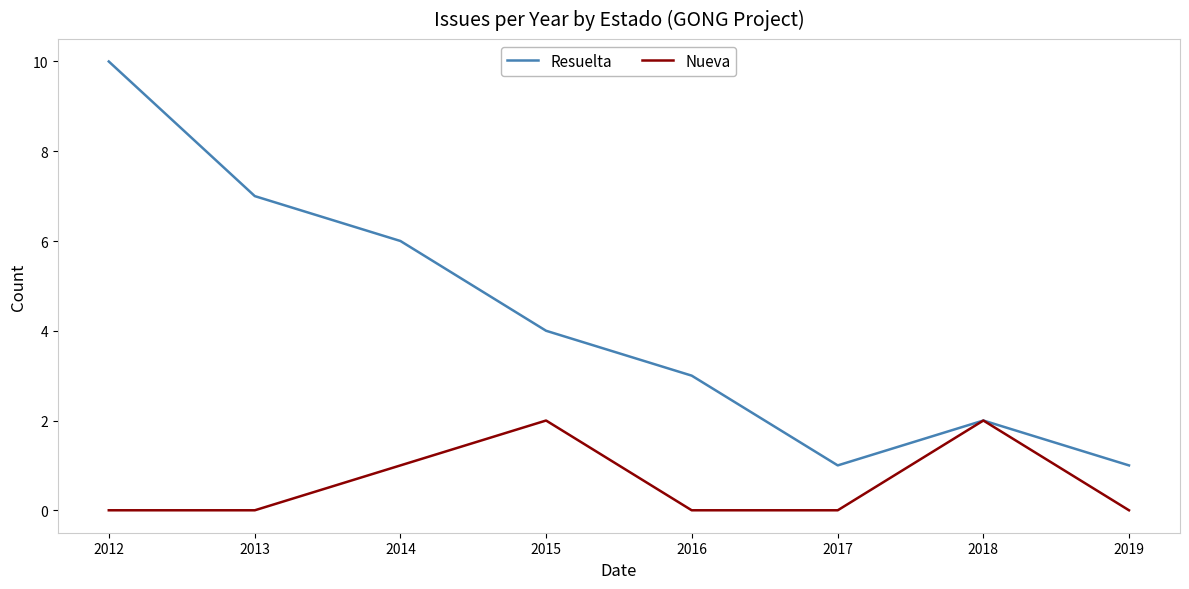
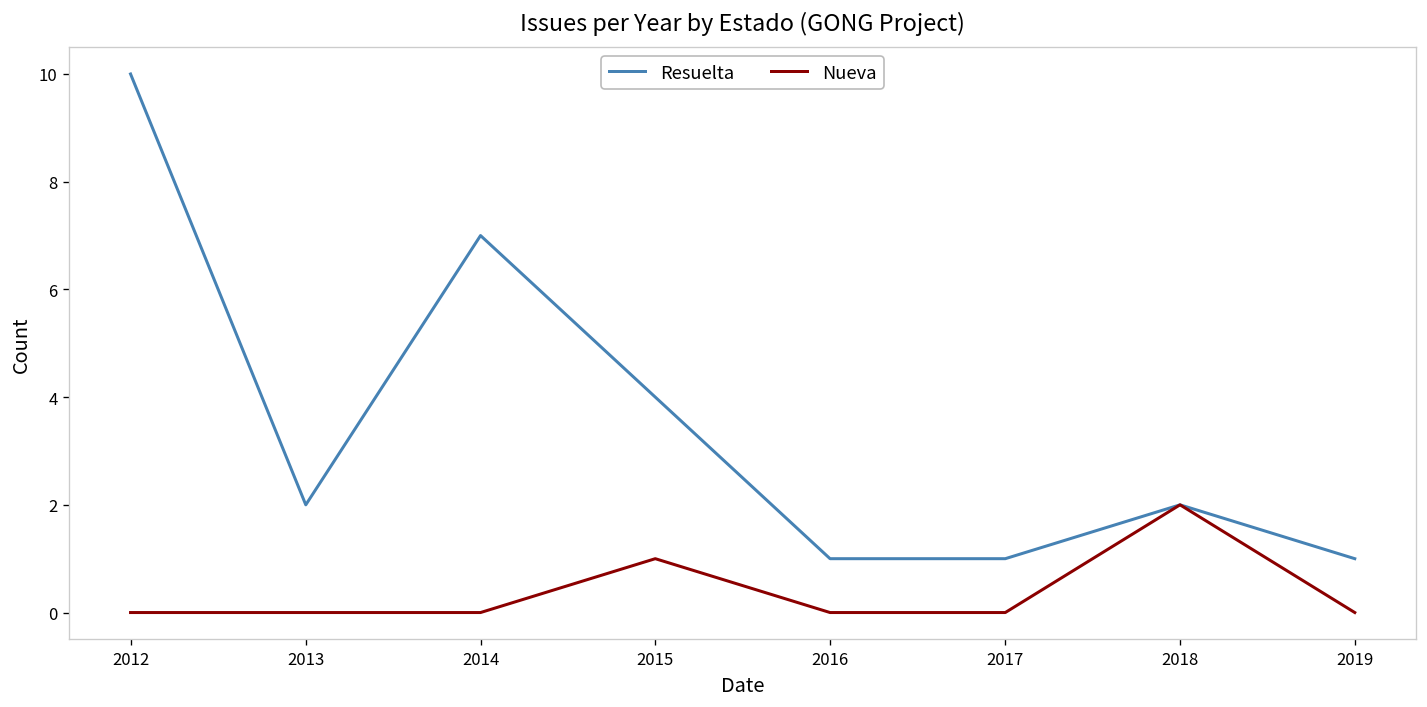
Resuelta, 2013: 7 -> 2
Resuelta, 2014: 6 -> 7
Nueva, 2014: 1 -> 0
Nueva, 2015: 2 -> 1
Resuelta, 2016: 3 -> 1
